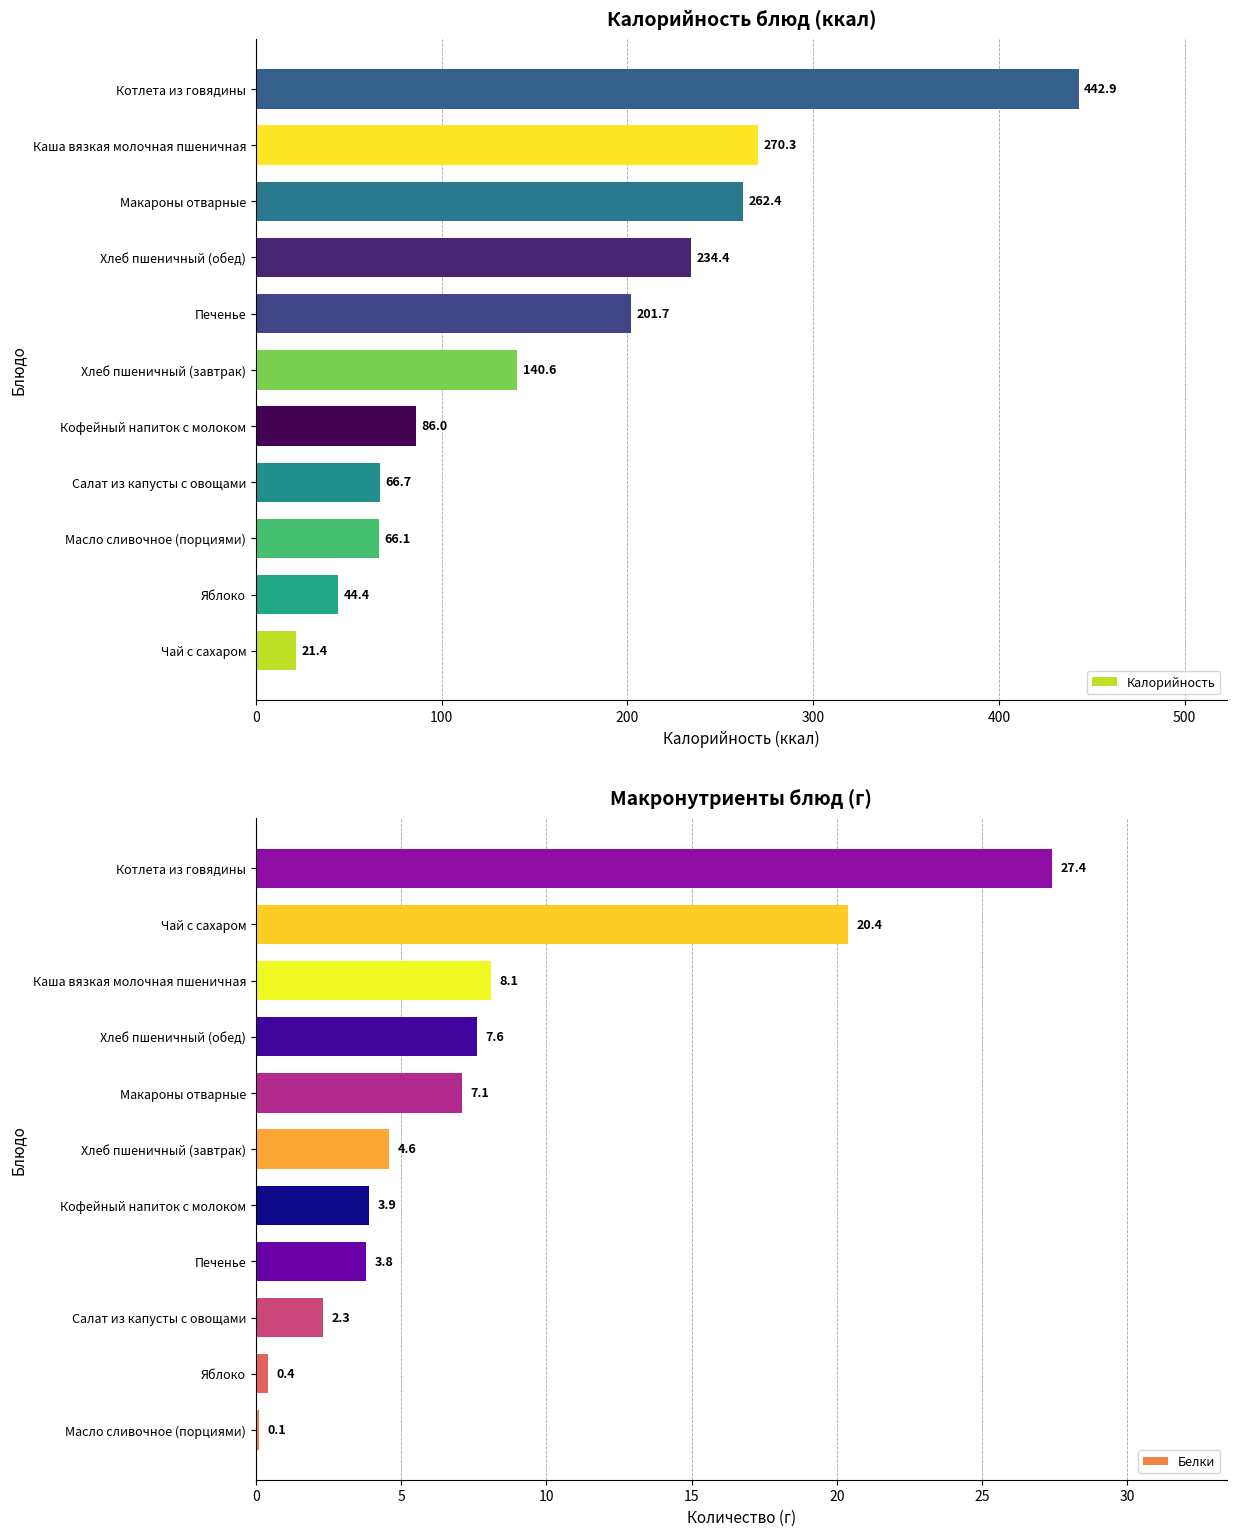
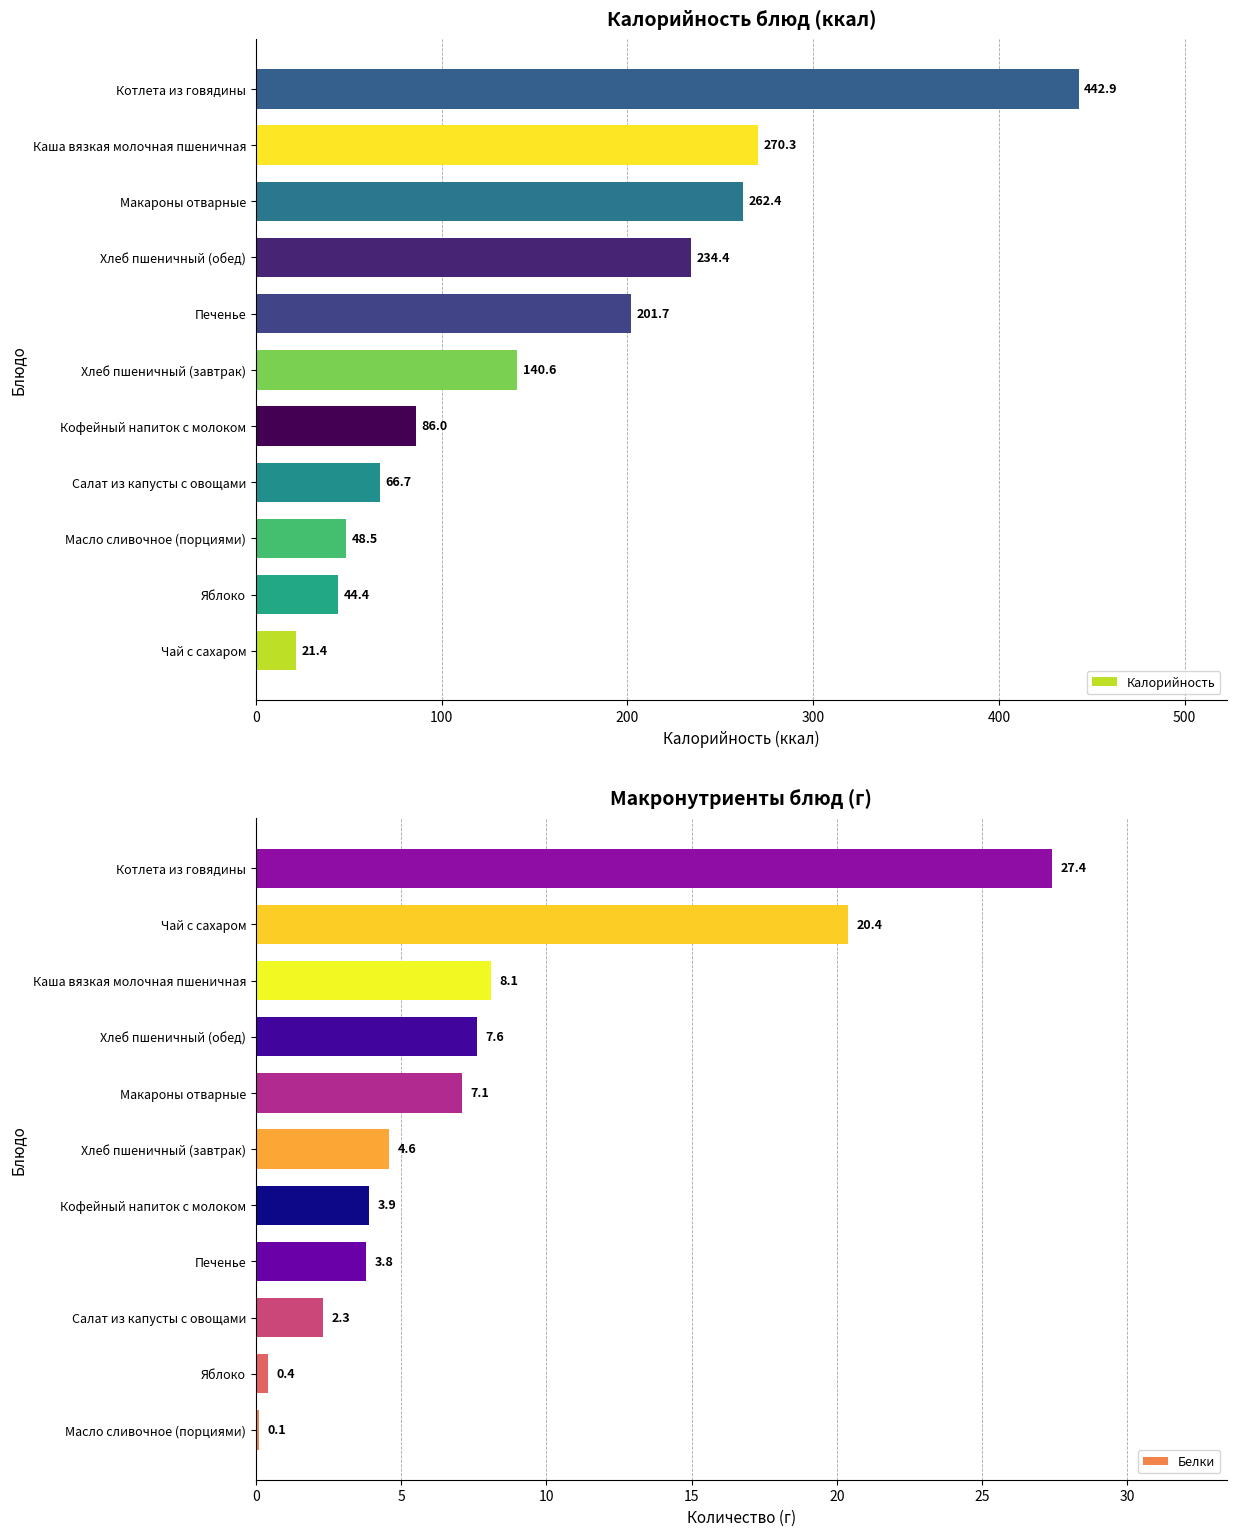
Калорийность блюд (ккал), Масло сливочное (порциями): 66.1 -> 48.5
